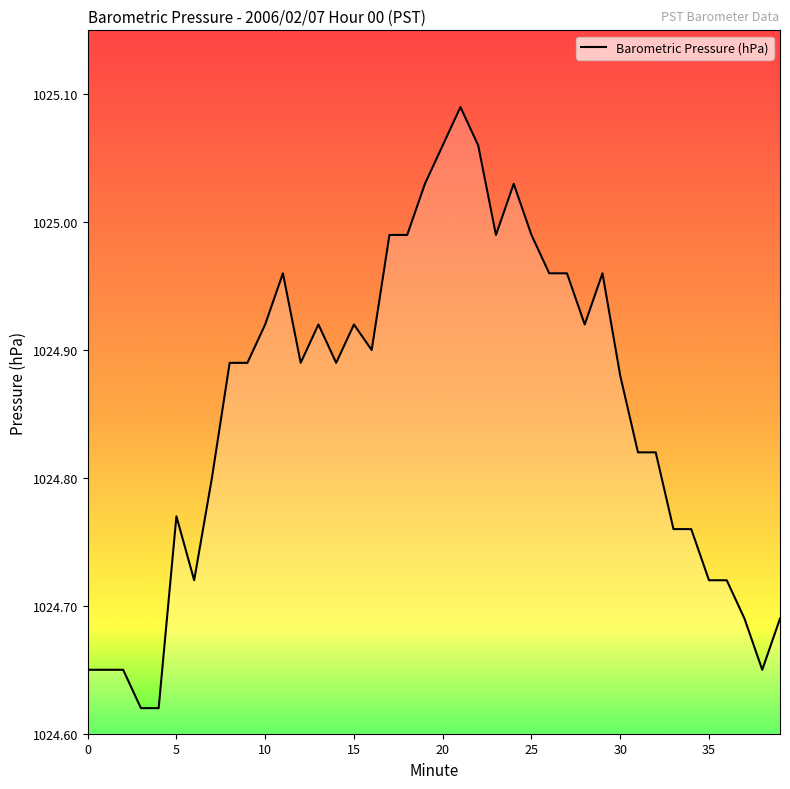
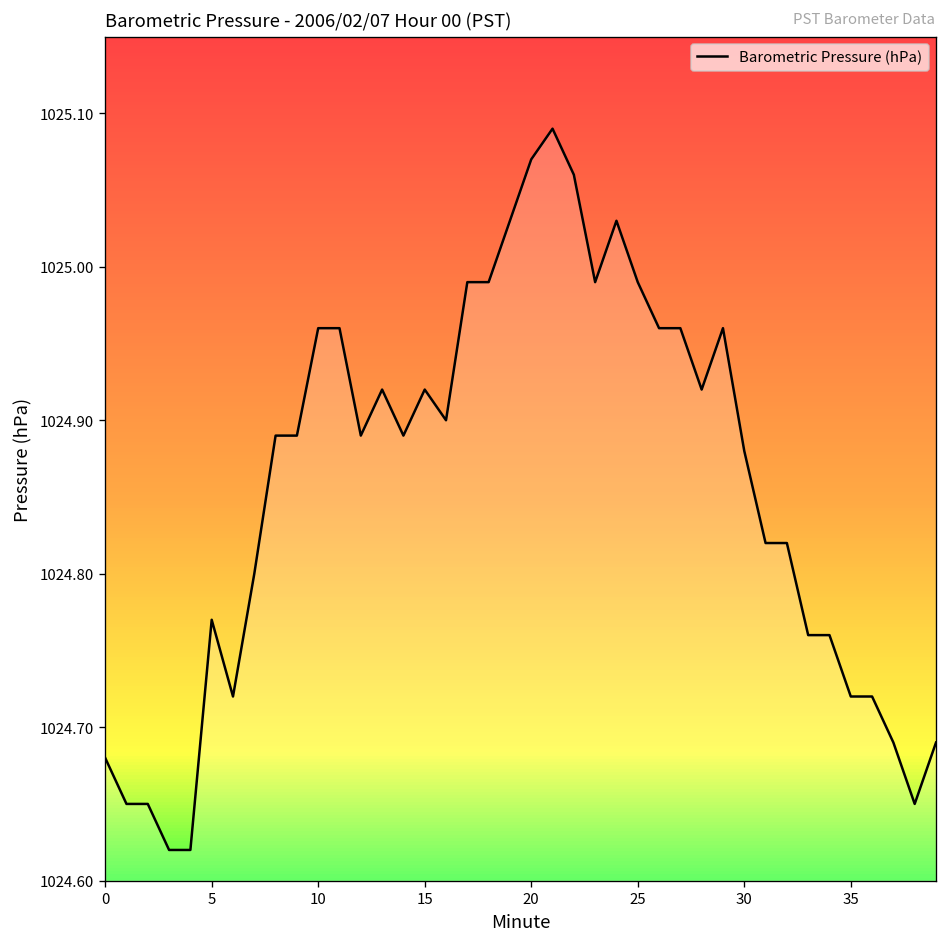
0: 1024.65 -> 1024.68
10: 1024.92 -> 1024.96
20: 1025.06 -> 1025.07
